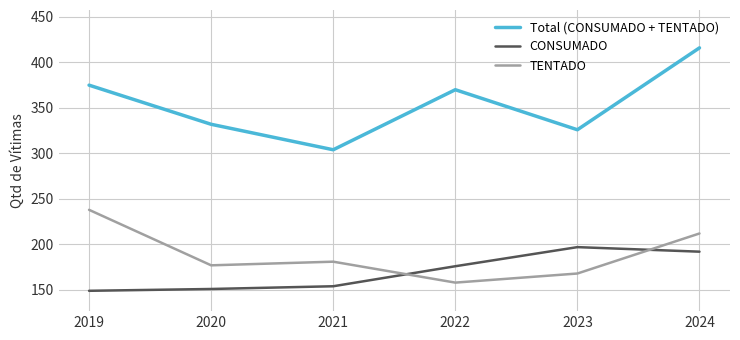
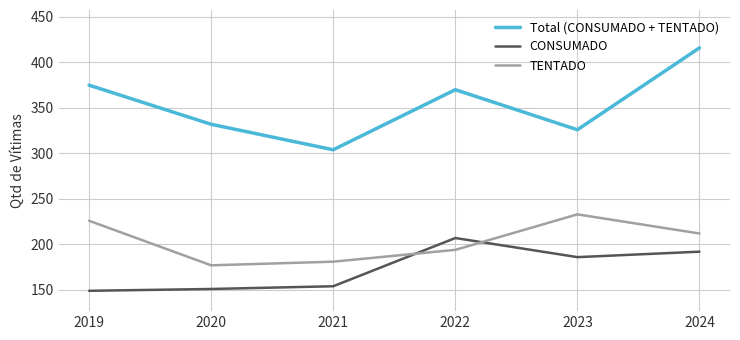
TENTADO, 2019: 240 -> 230
CONSUMADO, 2022: 180 -> 210
TENTADO, 2022: 160 -> 190
CONSUMADO, 2023: 200 -> 190
TENTADO, 2023: 170 -> 230
